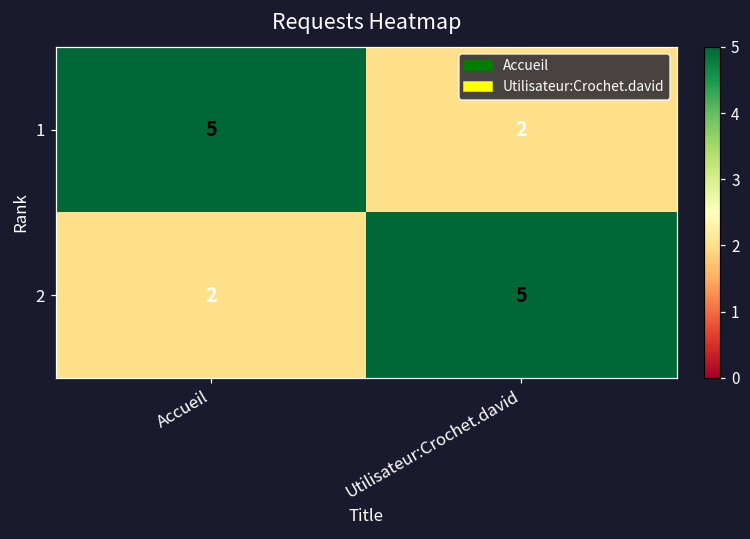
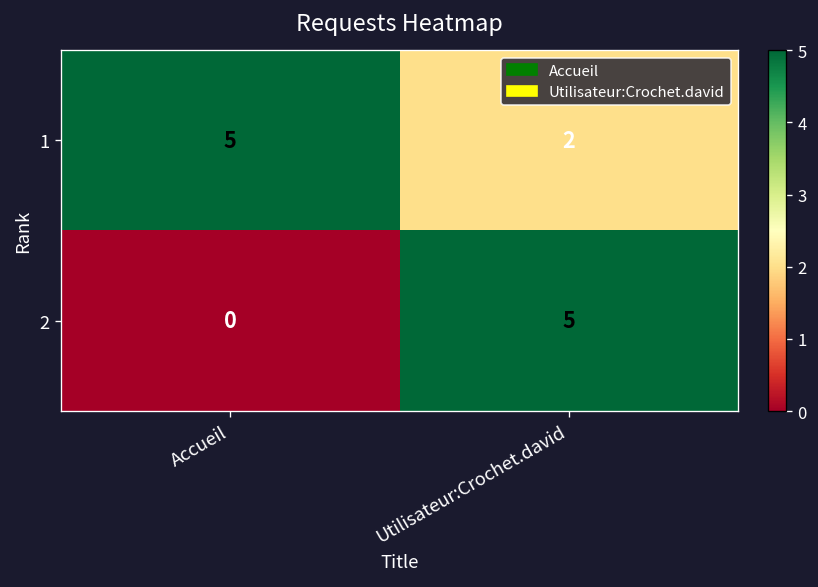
2, Accueil: 2 -> 0
